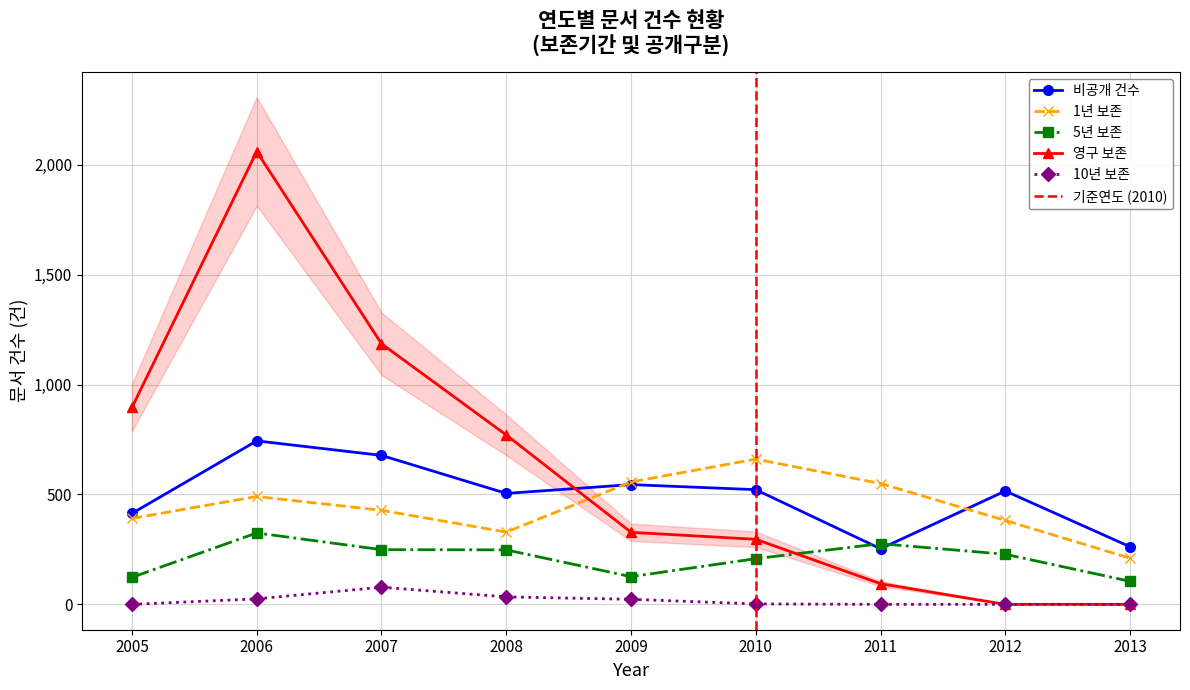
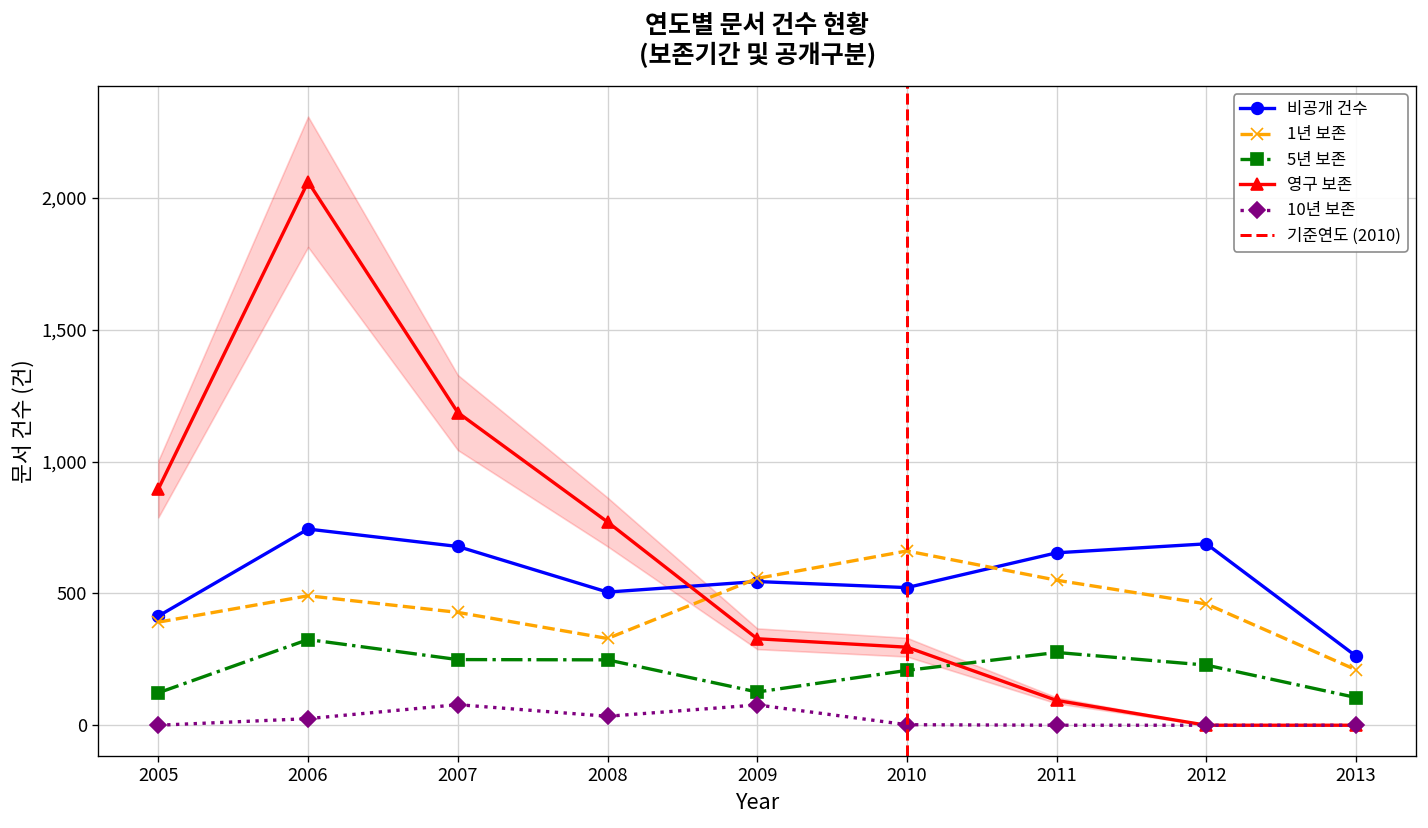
10년 보존, 2009: 20 -> 80
비공개 건수, 2011: 250 -> 650
비공개 건수, 2012: 520 -> 690
1년 보존, 2012: 380 -> 460
